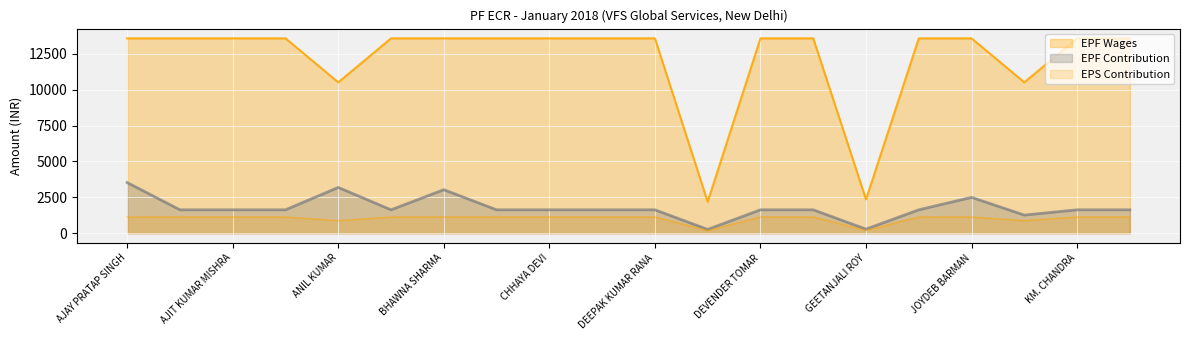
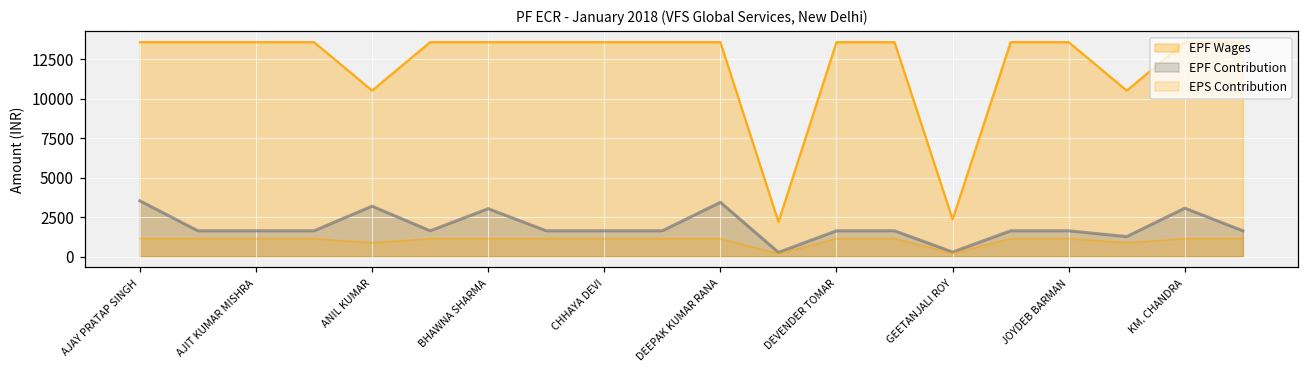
EPF Contribution, DEEPAK KUMAR RANA: 1600 -> 3400
EPF Contribution, JOYDEB BARMAN: 2500 -> 1600
EPF Contribution, KM. CHANDRA: 1600 -> 3100
